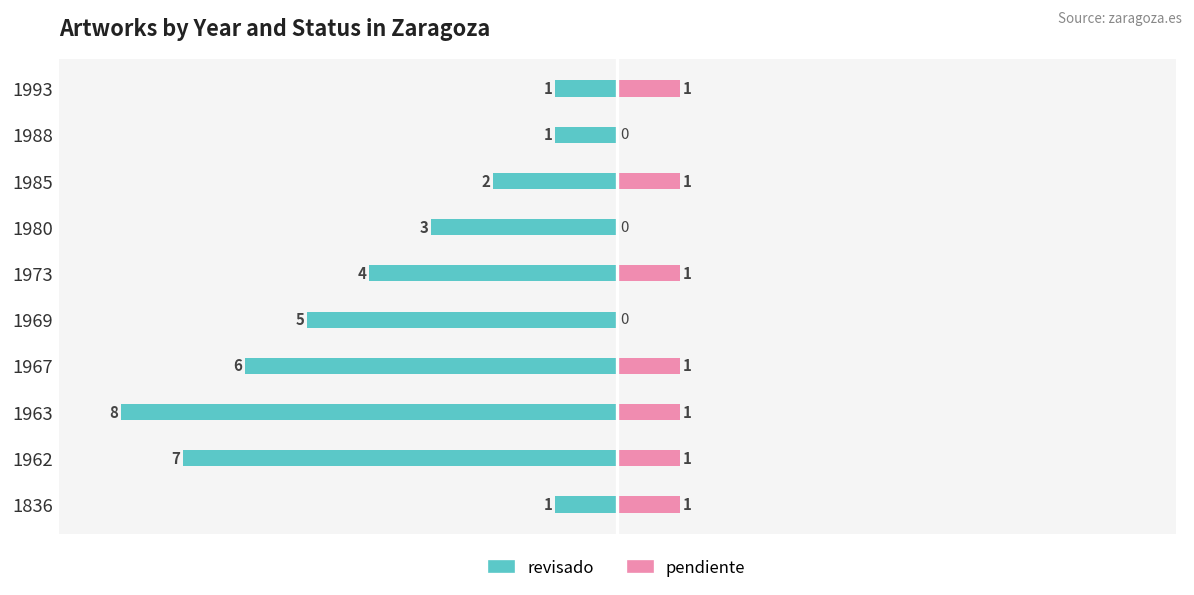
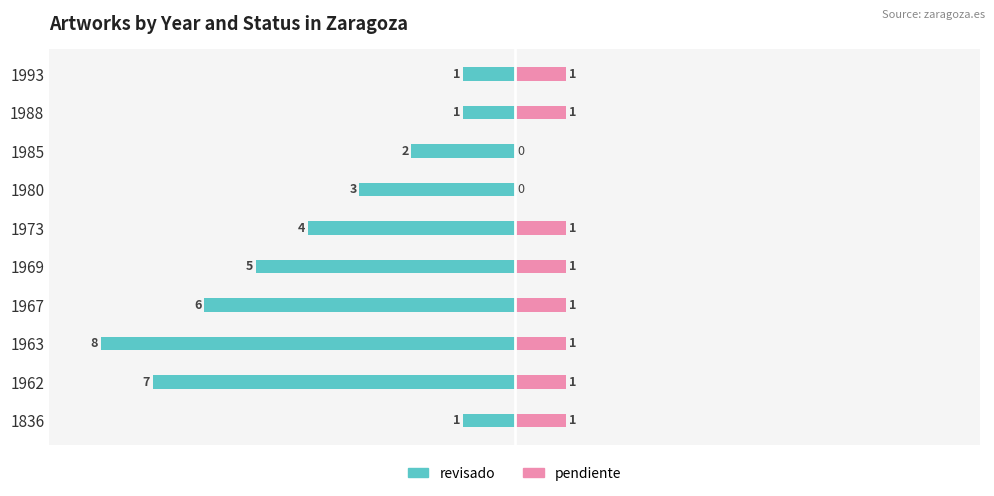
pendiente, 1988: 0 -> 1
pendiente, 1985: 1 -> 0
pendiente, 1969: 0 -> 1
